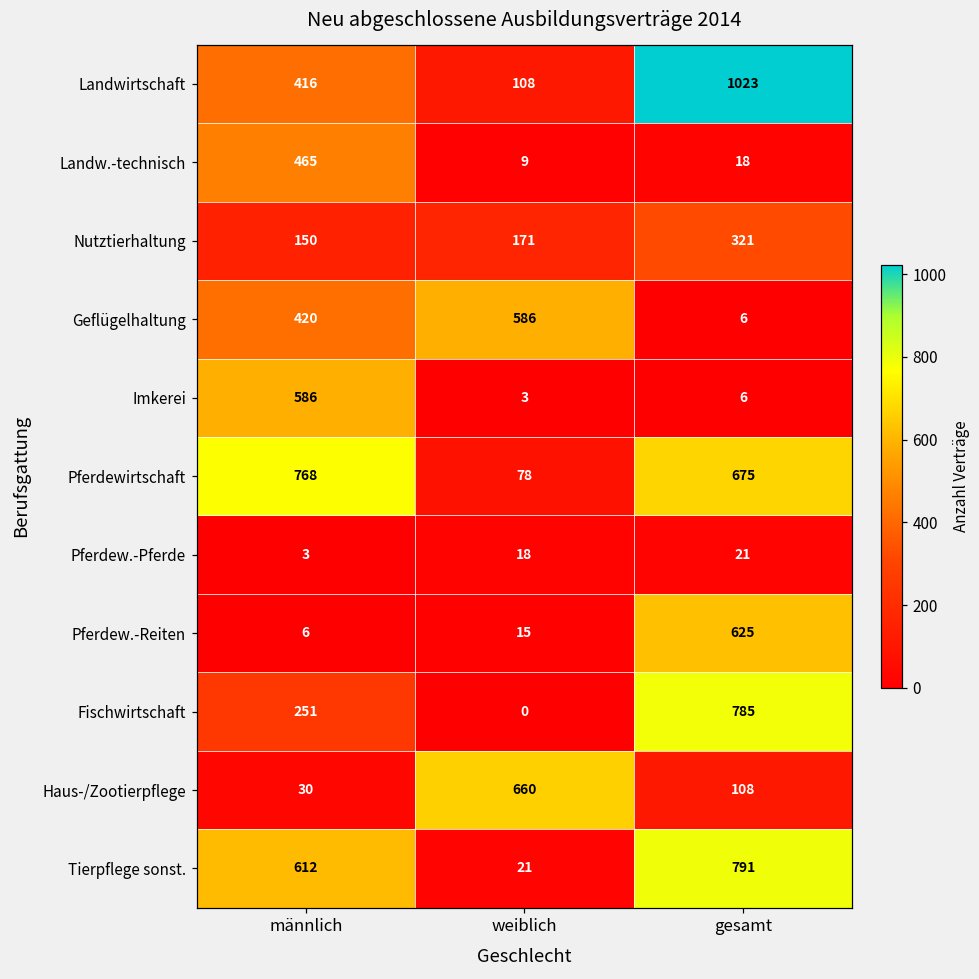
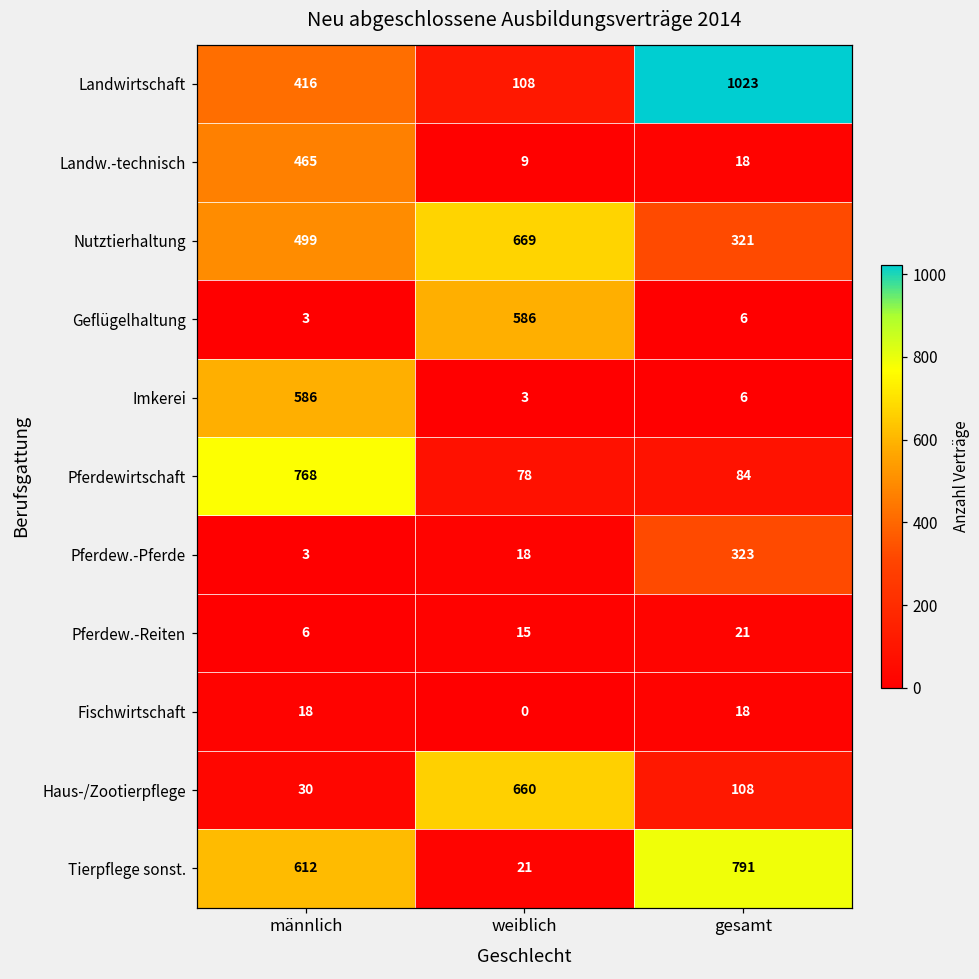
Nutztierhaltung, männlich: 150 -> 499
Nutztierhaltung, weiblich: 171 -> 669
Geflügelhaltung, männlich: 420 -> 3
Pferdewirtschaft, gesamt: 675 -> 84
Pferdew.-Pferde, gesamt: 21 -> 323
Pferdew.-Reiten, gesamt: 625 -> 21
Fischwirtschaft, männlich: 251 -> 18
Fischwirtschaft, gesamt: 785 -> 18
